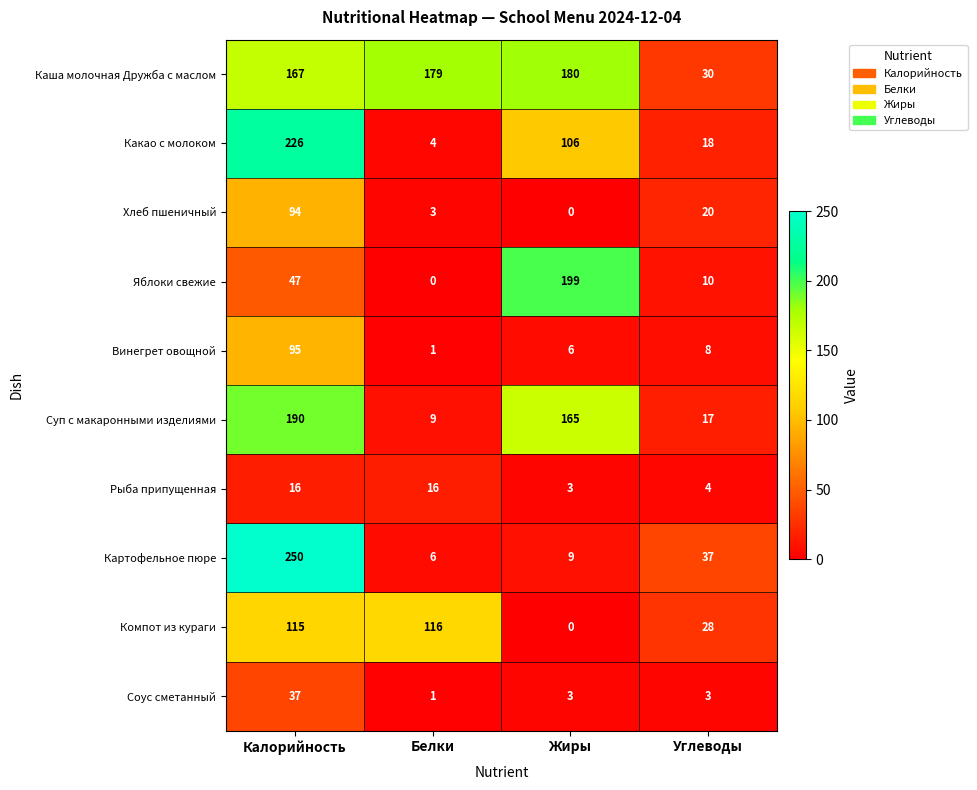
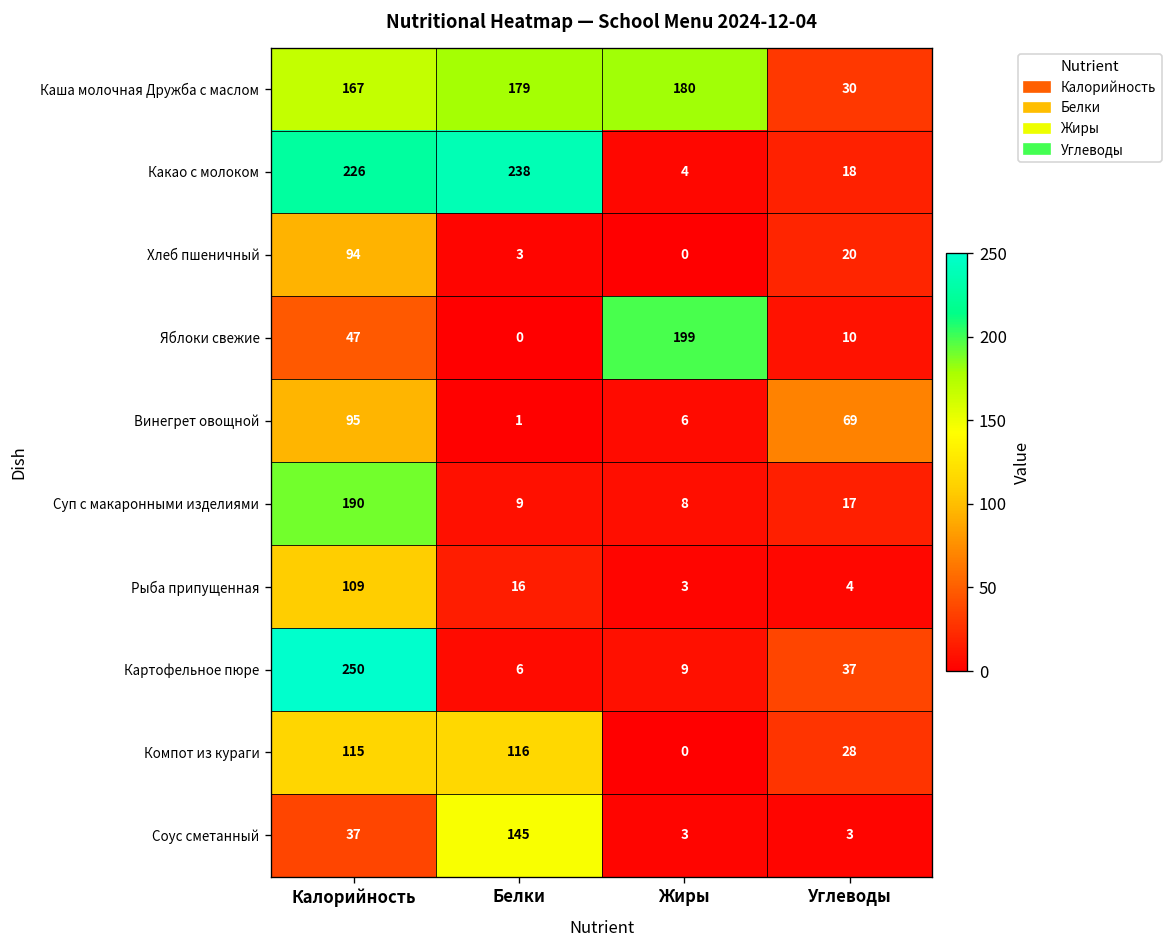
Какао с молоком, Белки: 4 -> 238
Какао с молоком, Жиры: 106 -> 4
Винегрет овощной, Углеводы: 8 -> 69
Суп с макаронными изделиями, Жиры: 165 -> 8
Рыба припущенная, Калорийность: 16 -> 109
Соус сметанный, Белки: 1 -> 145
